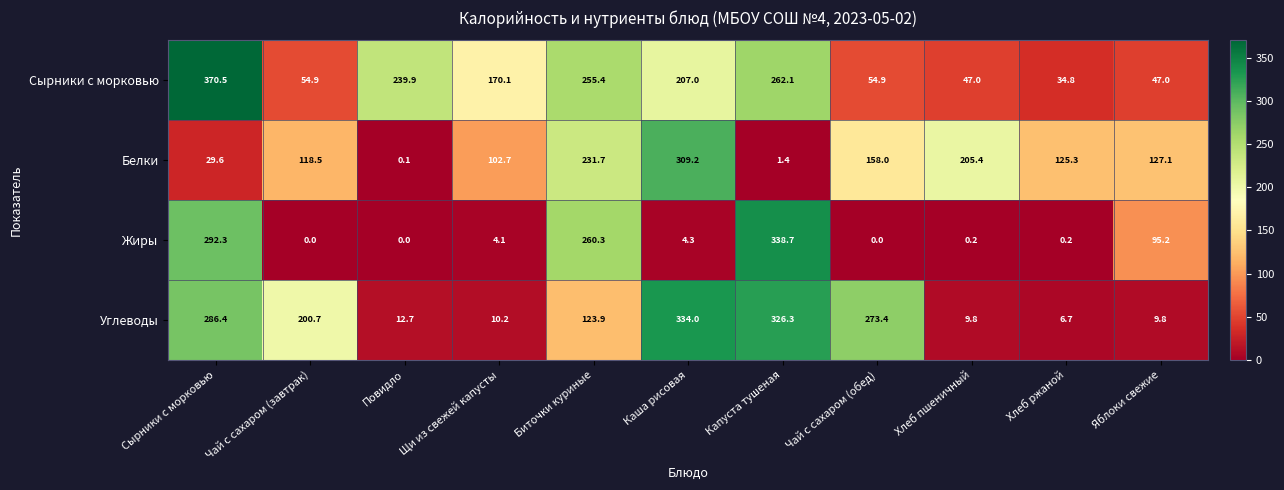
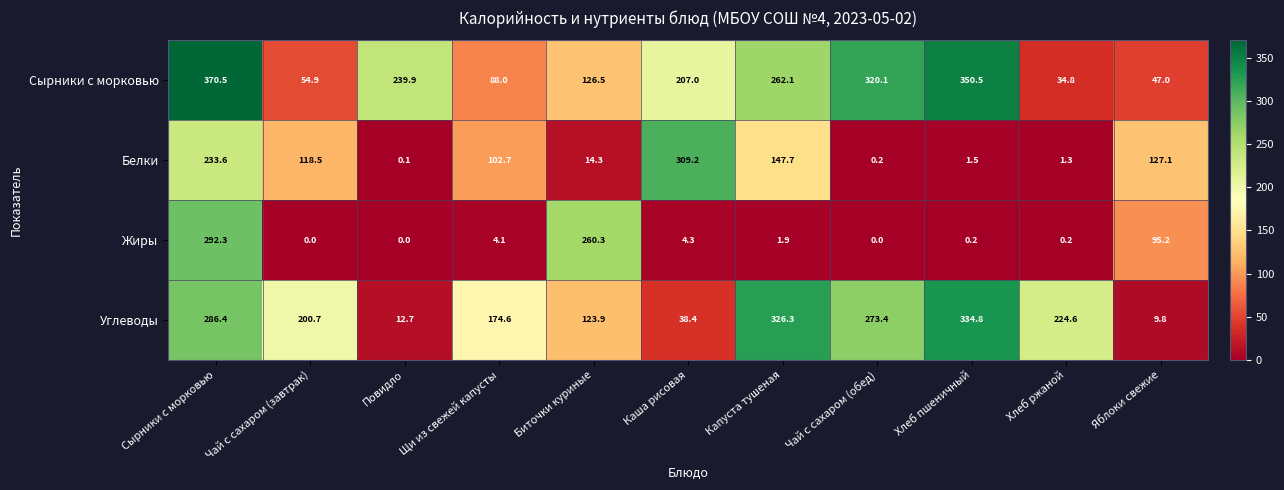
Сырники с морковью, Щи из свежей капусты: 170.1 -> 88.0
Сырники с морковью, Биточки куриные: 255.4 -> 126.5
Сырники с морковью, Чай с сахаром (обед): 54.9 -> 320.1
Сырники с морковью, Хлеб пшеничный: 47.0 -> 350.5
Белки, Сырники с морковью: 29.6 -> 233.6
Белки, Биточки куриные: 231.7 -> 14.3
Белки, Капуста тушеная: 1.4 -> 147.7
Белки, Чай с сахаром (обед): 158.0 -> 0.2
Белки, Хлеб пшеничный: 205.4 -> 1.5
Белки, Хлеб ржаной: 125.3 -> 1.3
Жиры, Капуста тушеная: 338.7 -> 1.9
Углеводы, Щи из свежей капусты: 10.2 -> 174.6
Углеводы, Каша рисовая: 334.0 -> 38.4
Углеводы, Хлеб пшеничный: 9.8 -> 334.8
Углеводы, Хлеб ржаной: 6.7 -> 224.6
